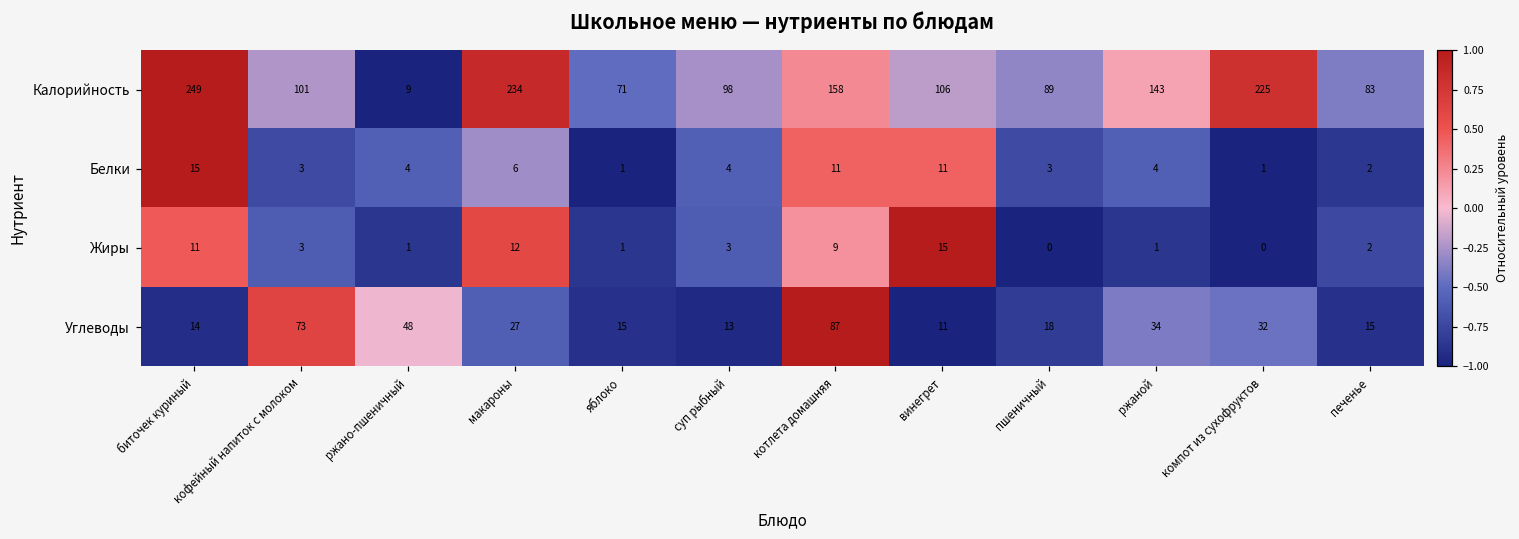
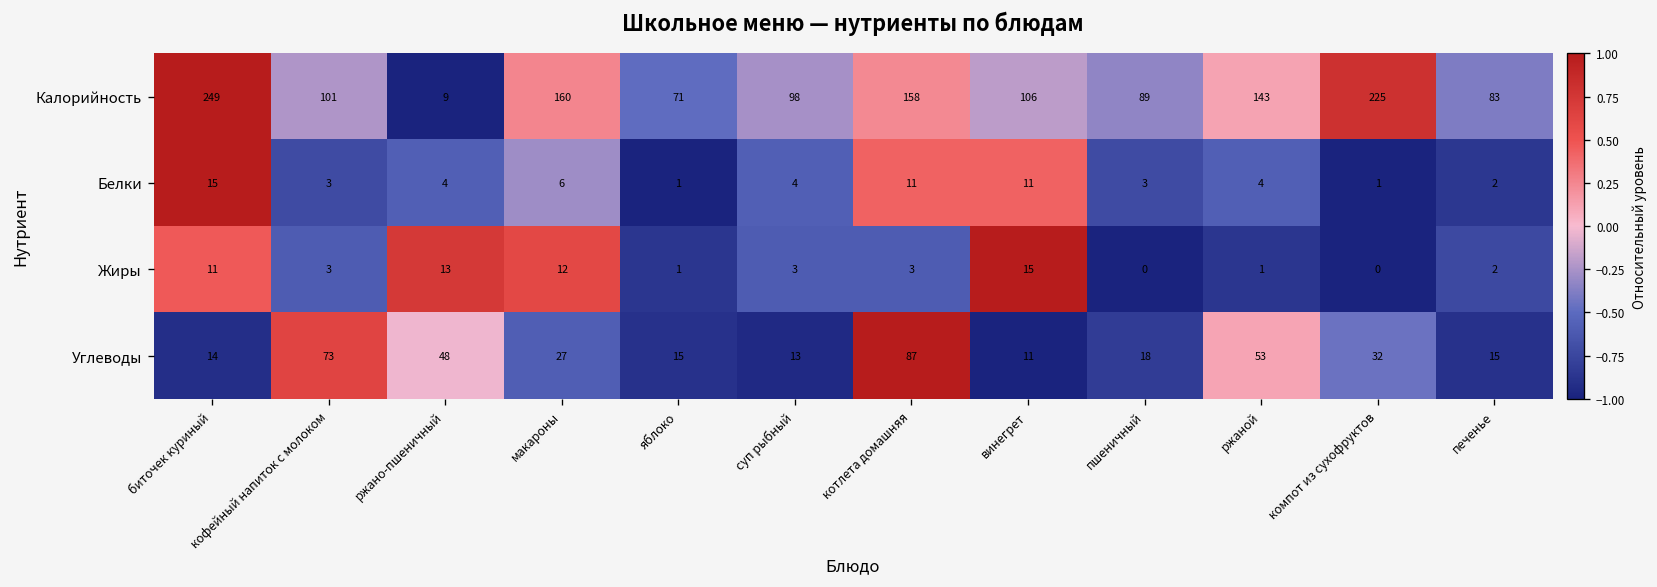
Калорийность, макароны: 234 -> 160
Жиры, ржано-пшеничный: 1 -> 13
Жиры, котлета домашняя: 9 -> 3
Углеводы, ржаной: 34 -> 53
